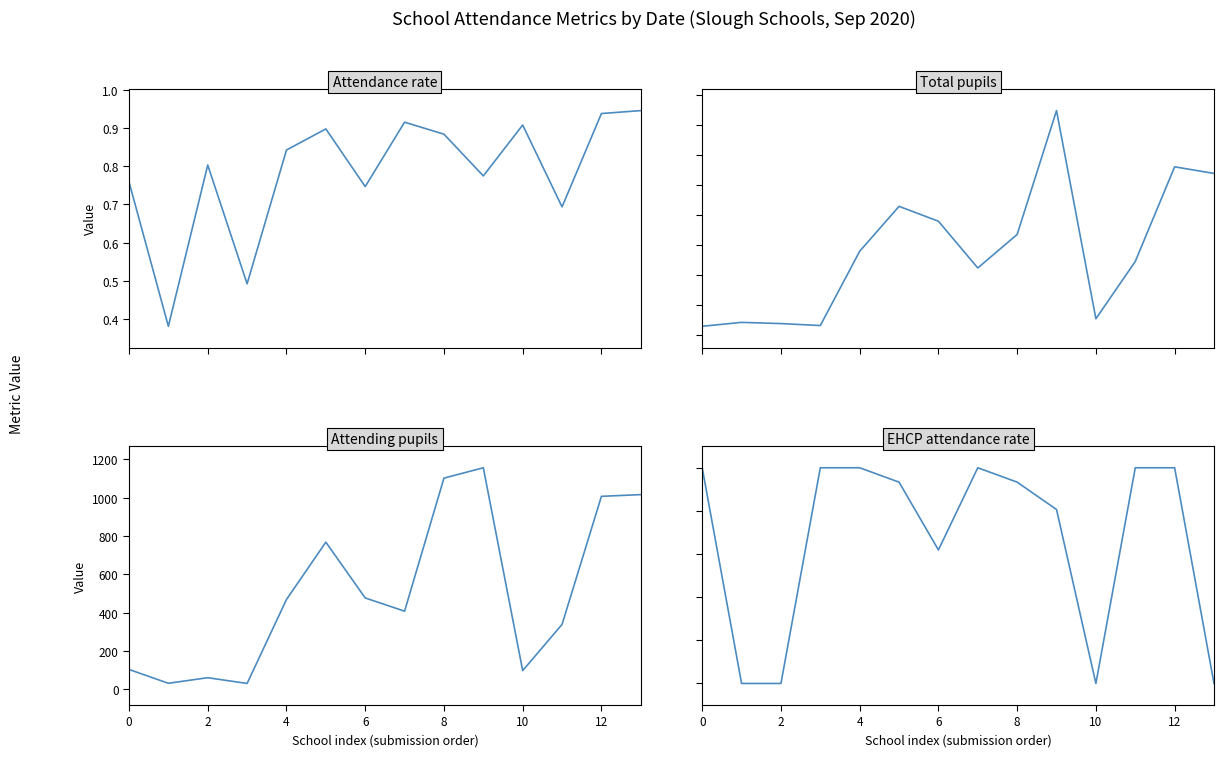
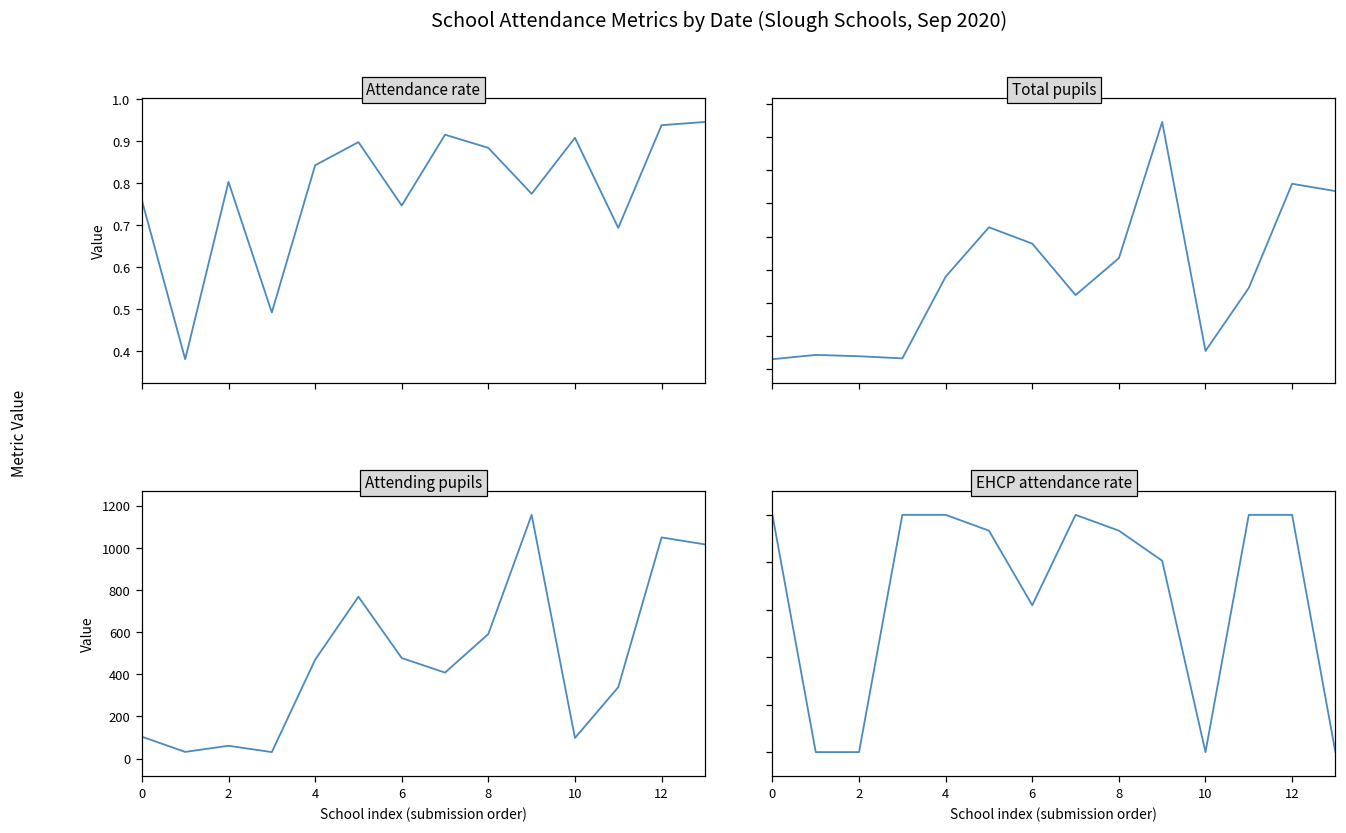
Attending pupils, 8: 1100 -> 590
Attending pupils, 12: 1010 -> 1050
